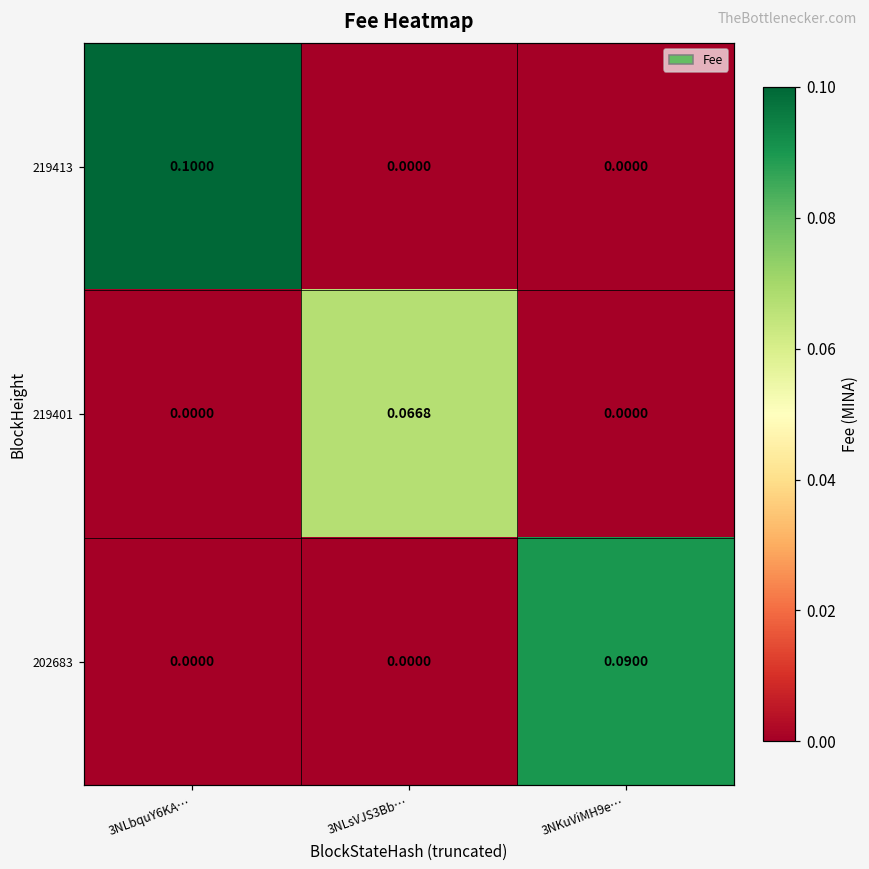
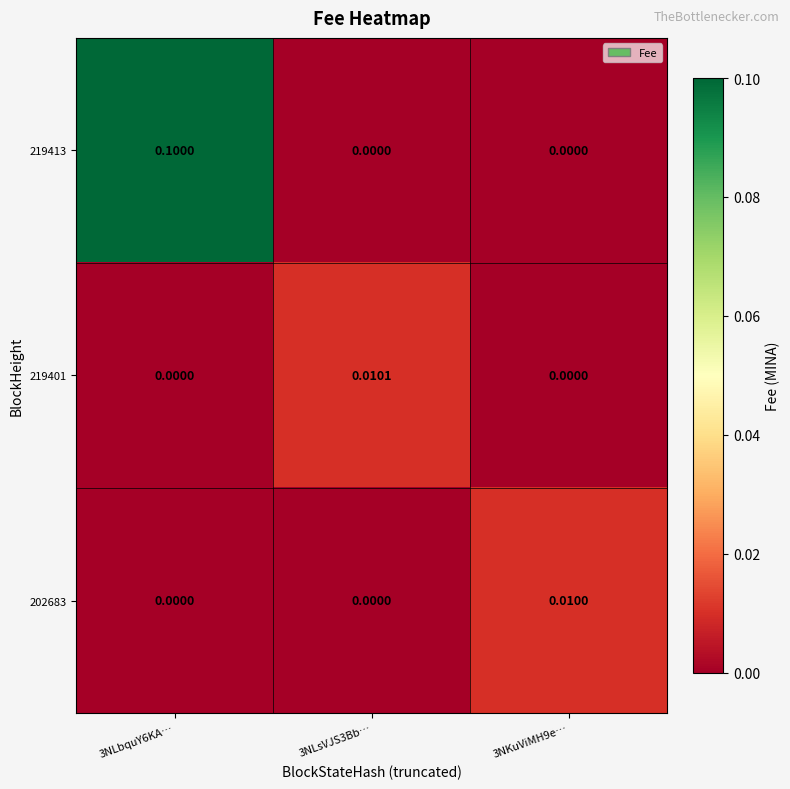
219401, 3NLsVJS3Bb…: 0.0668 -> 0.0101
202683, 3NKuViMH9e…: 0.0900 -> 0.0100
